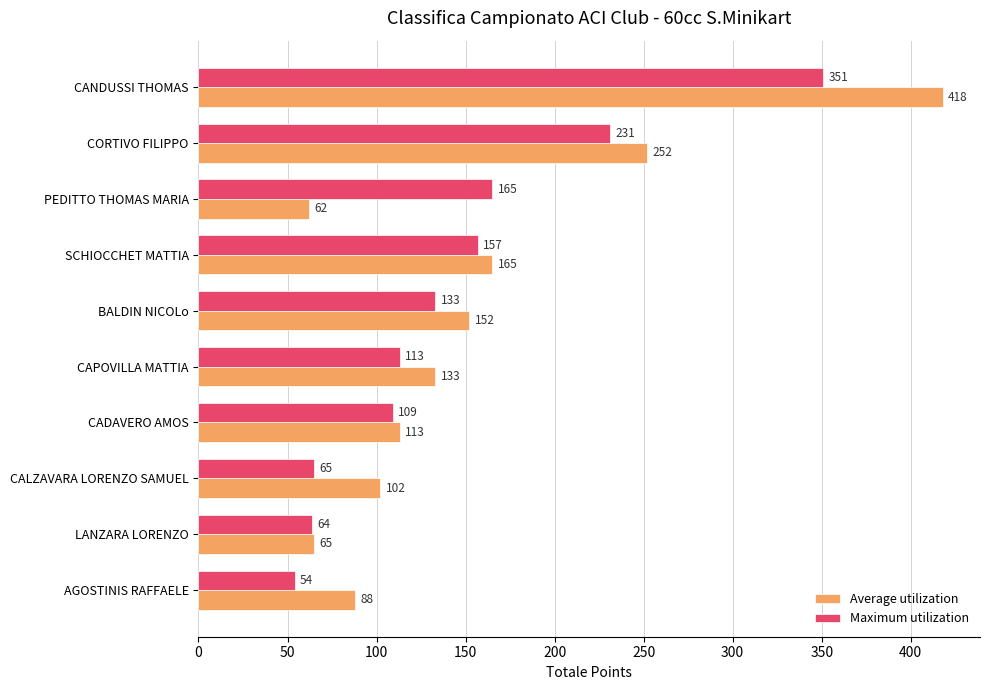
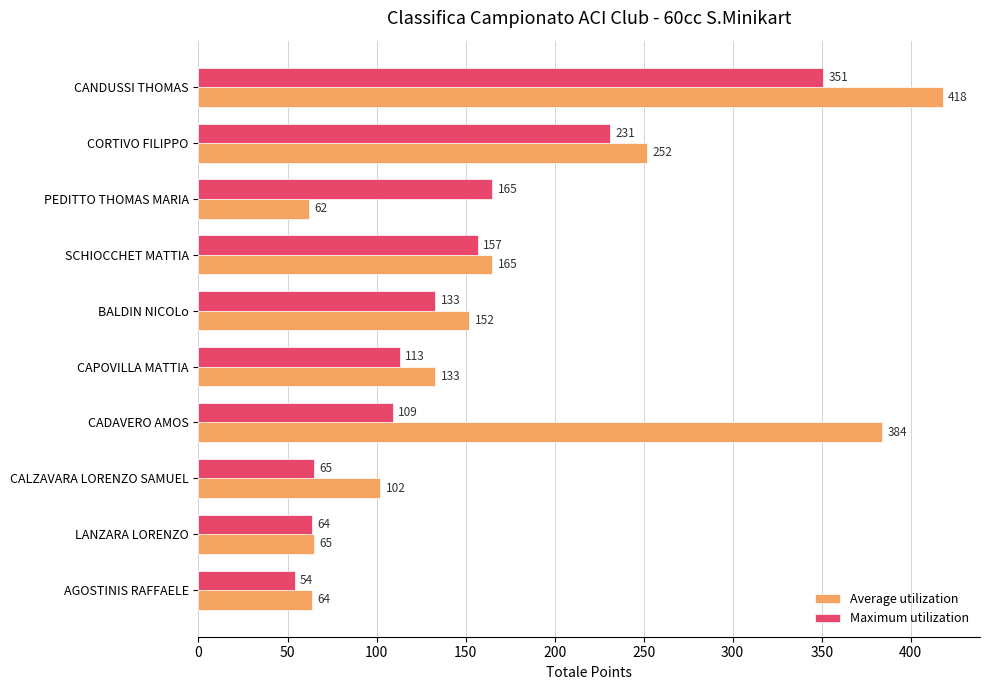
Average utilization, CADAVERO AMOS: 113 -> 384
Average utilization, AGOSTINIS RAFFAELE: 88 -> 64
